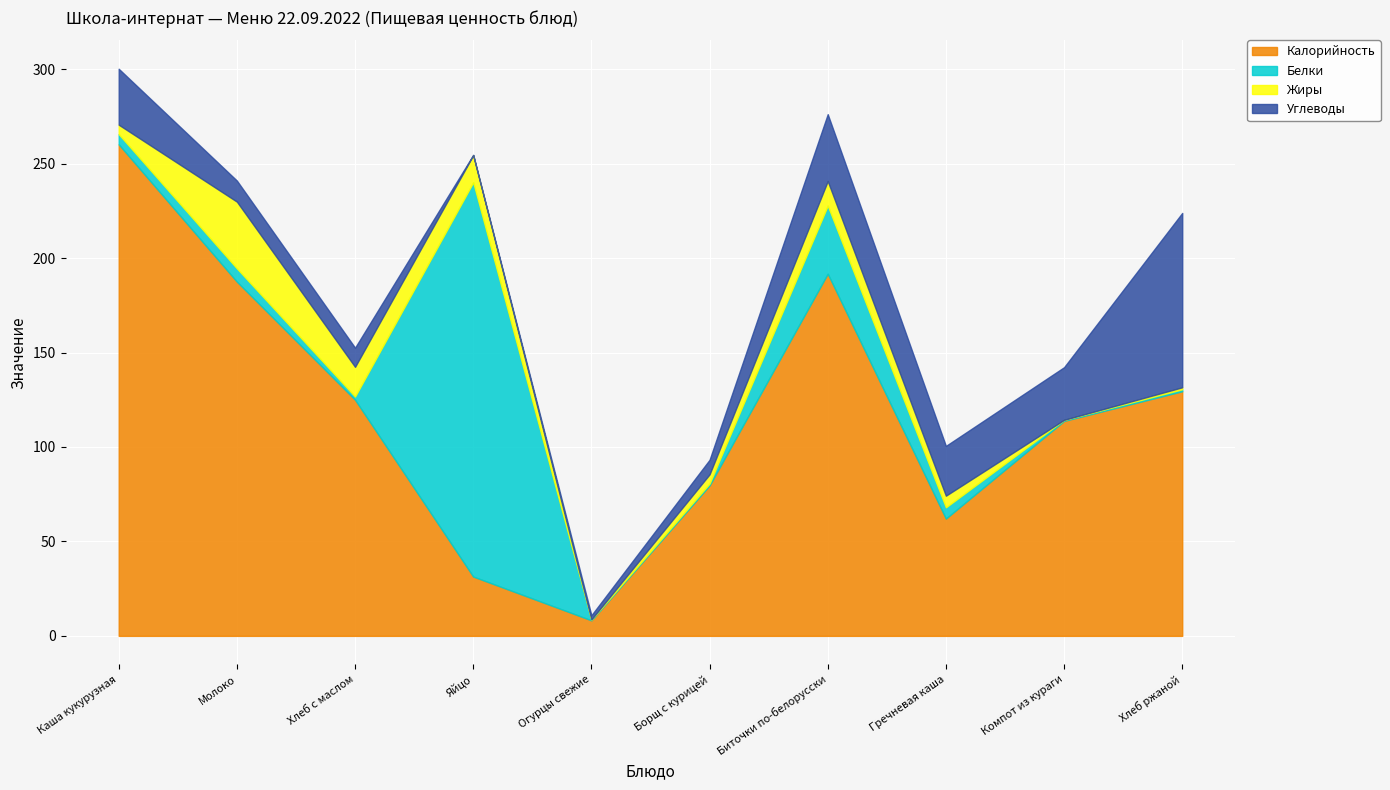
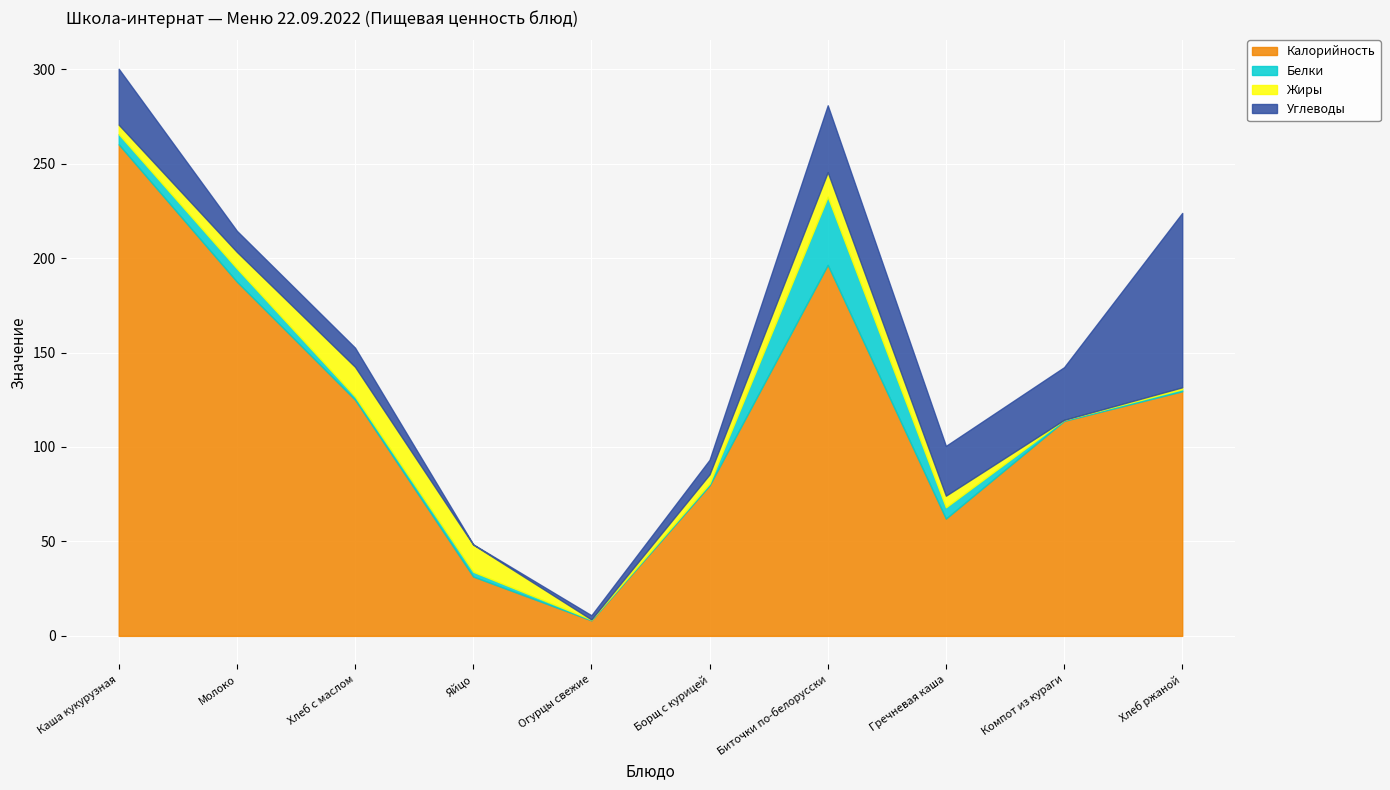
Жиры, Молоко: 35 -> 9
Белки, Яйцо: 209 -> 3
Калорийность, Биточки по-белорусски: 192 -> 196
